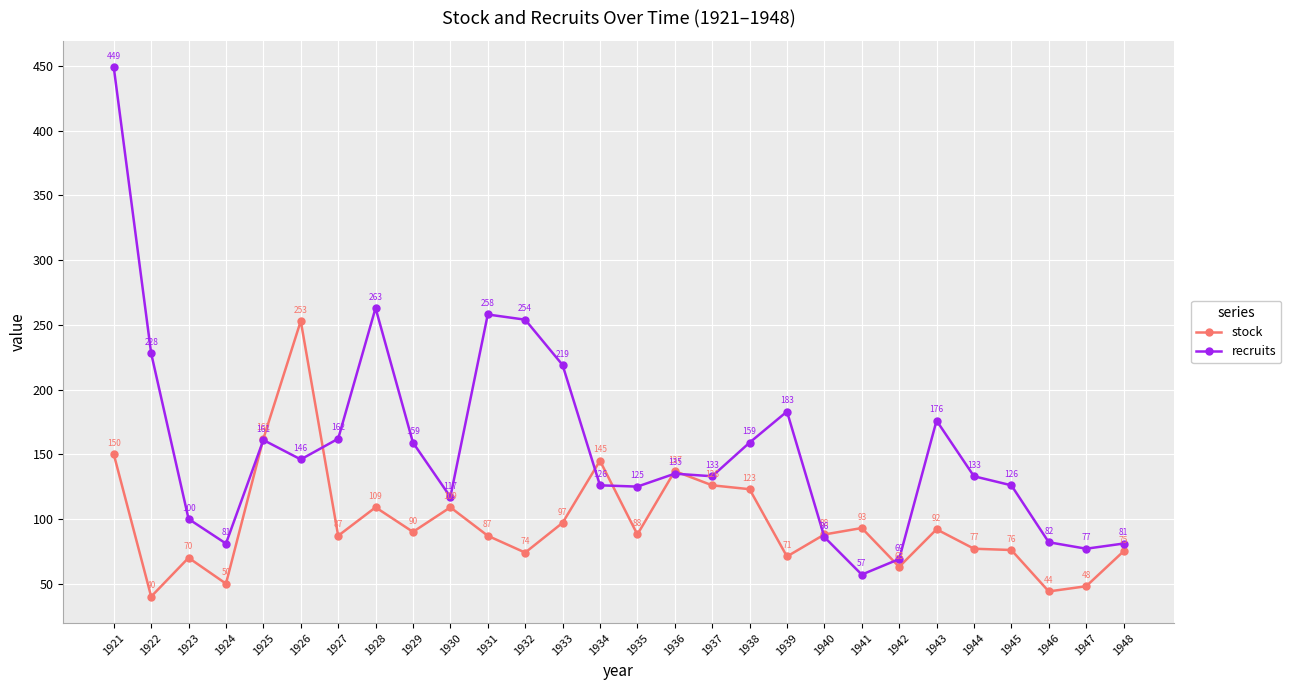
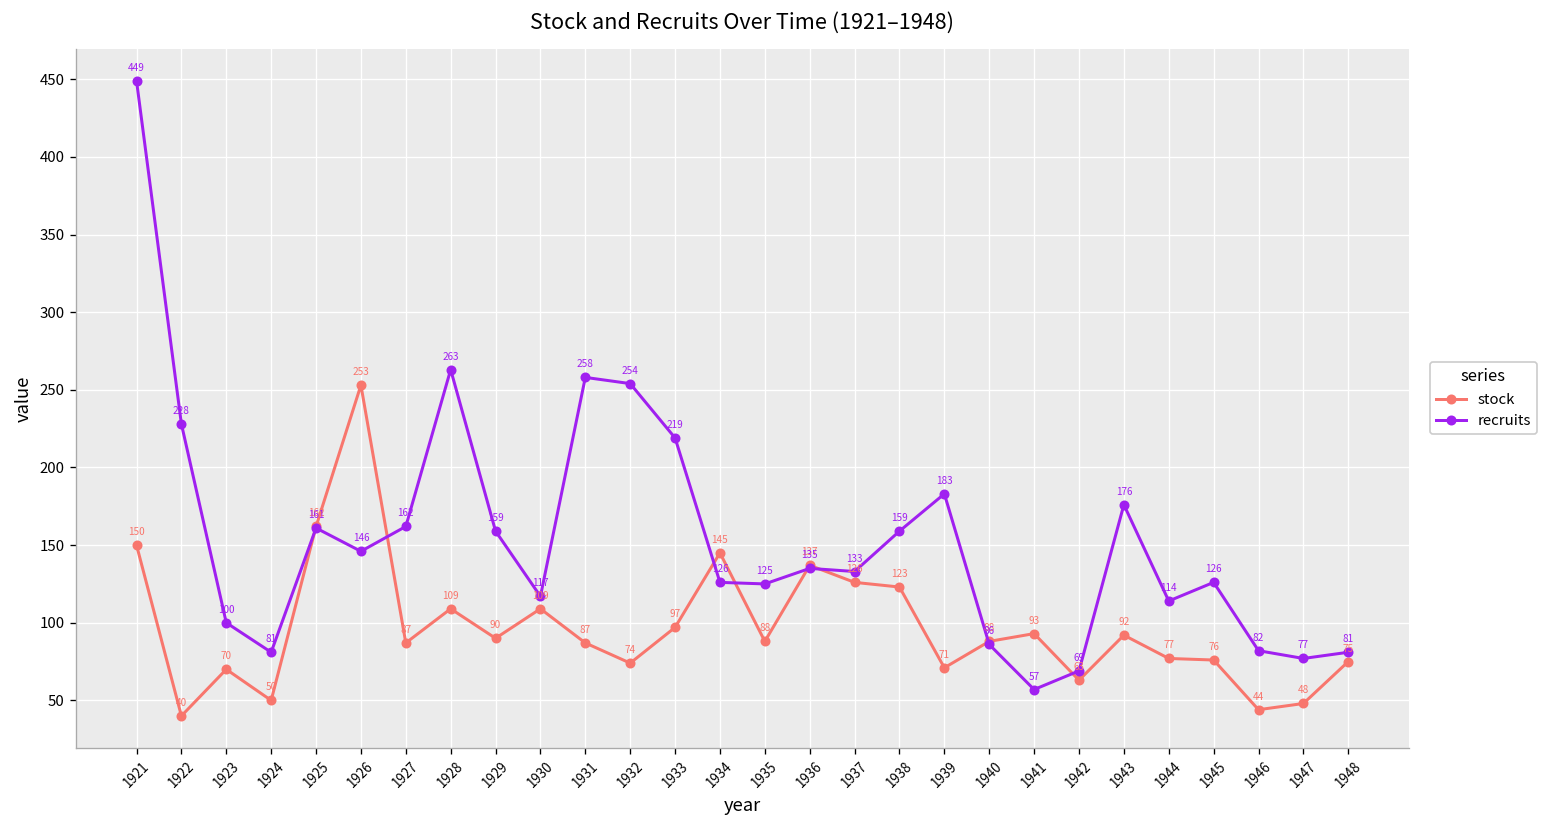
recruits, 1944: 133 -> 114
